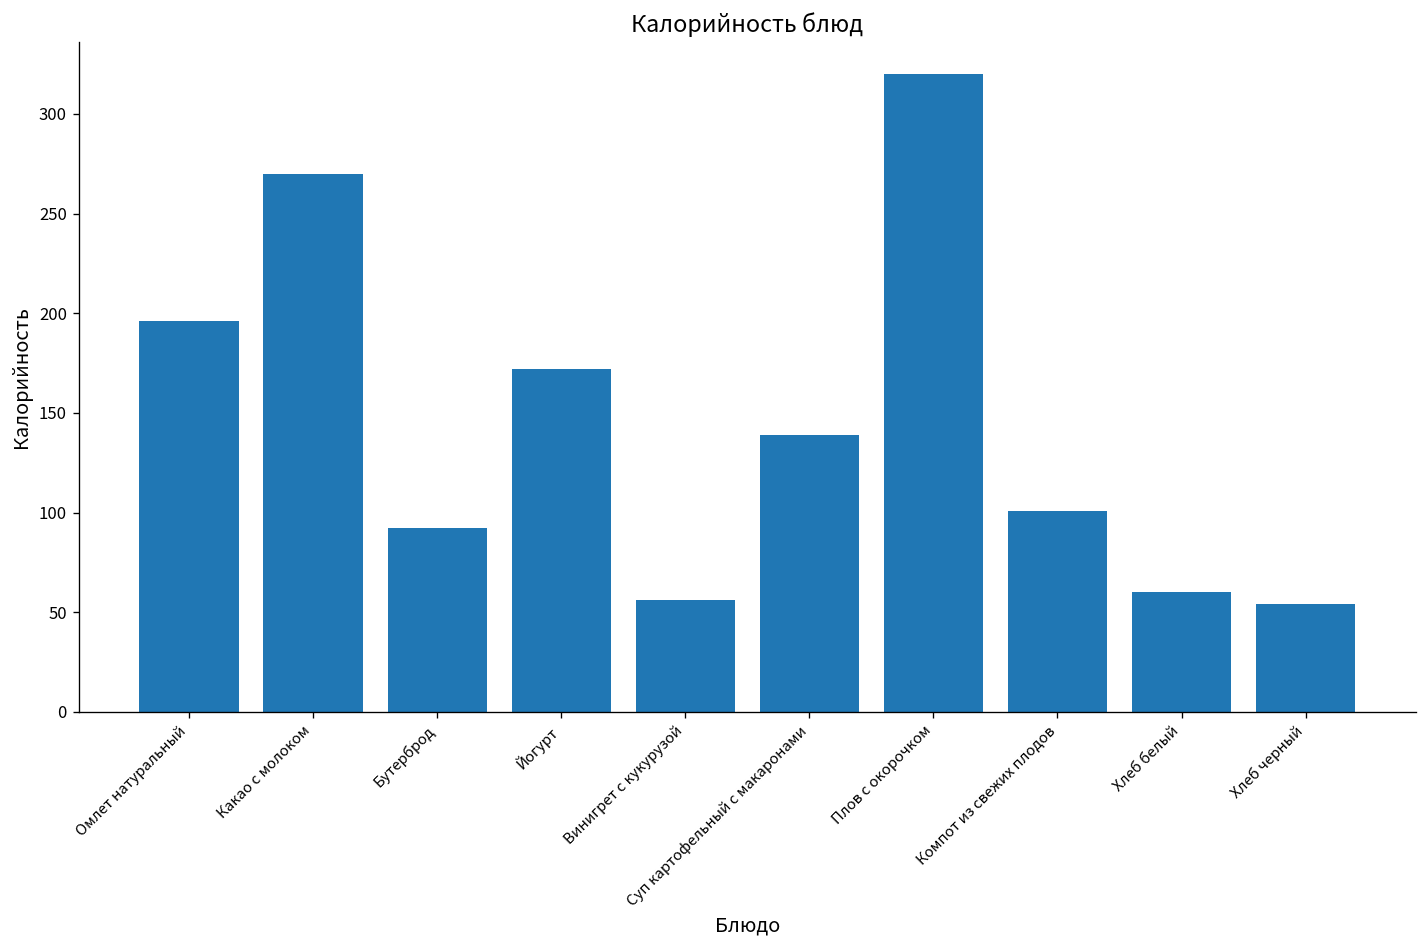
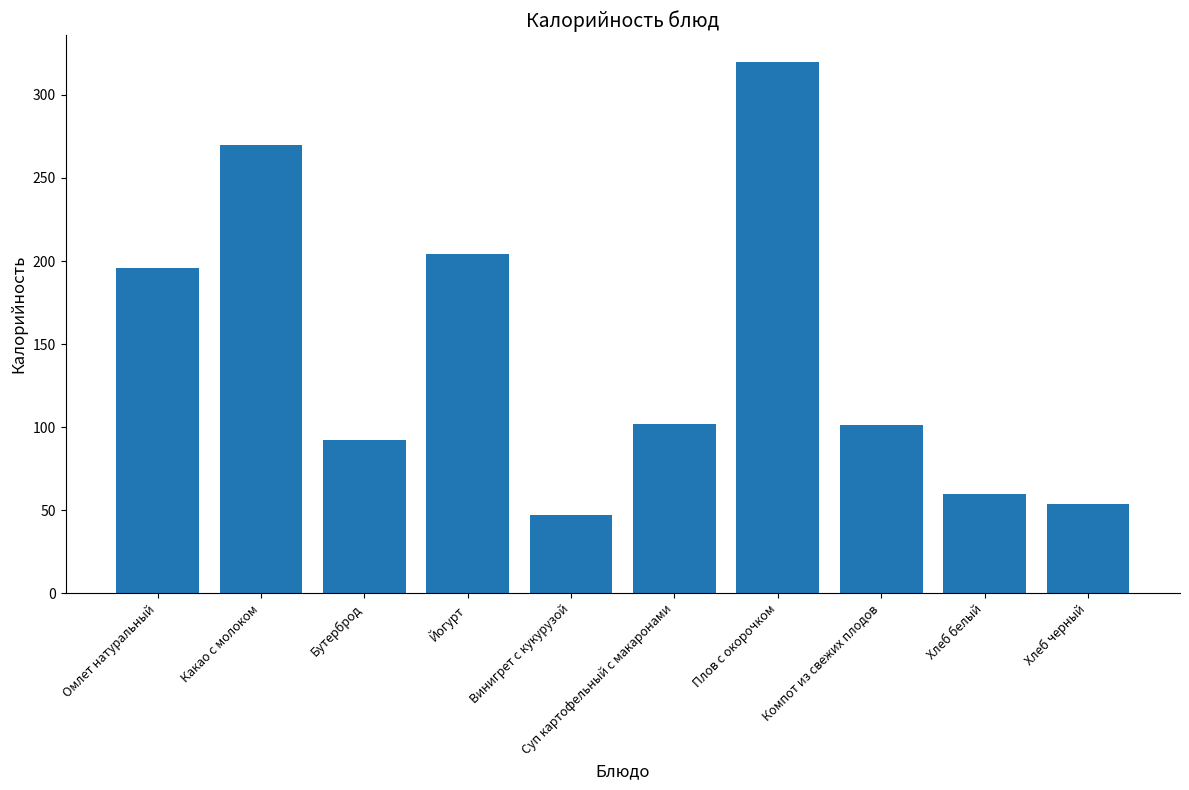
Йогурт: 172 -> 204
Винигрет с кукурузой: 56 -> 47
Суп картофельный с макаронами: 139 -> 102
